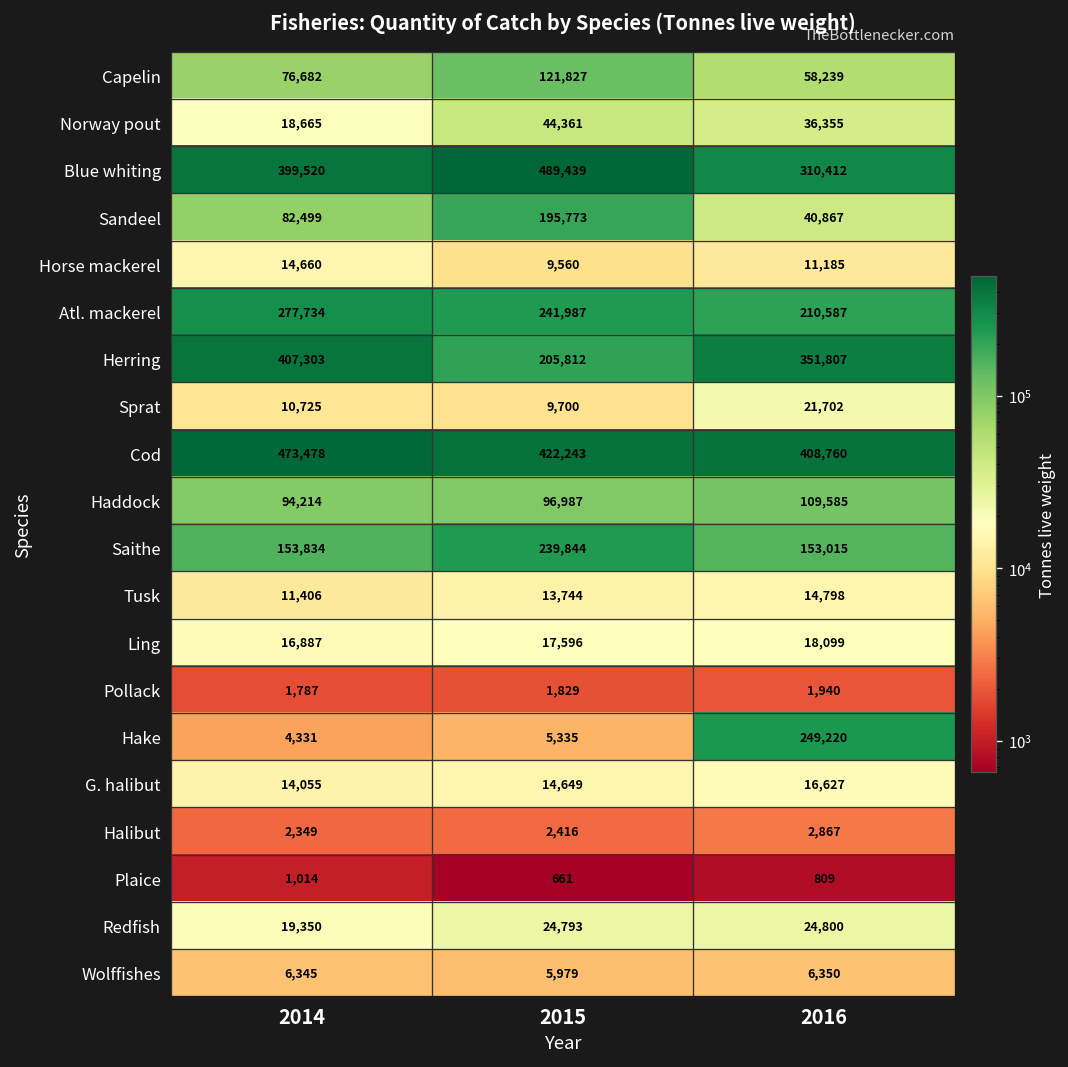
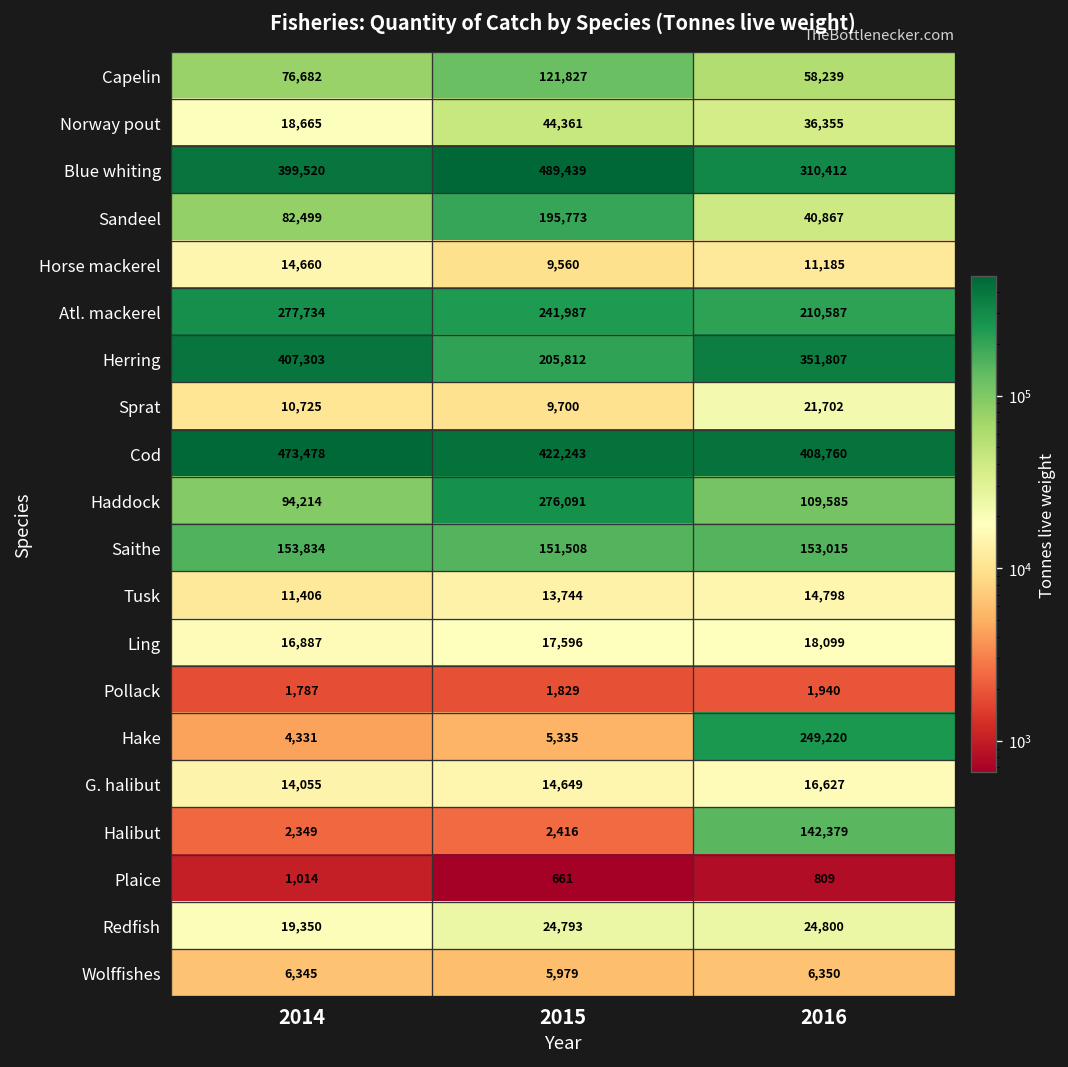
Haddock, 2015: 96,987 -> 276,091
Saithe, 2015: 239,844 -> 151,508
Halibut, 2016: 2,867 -> 142,379
